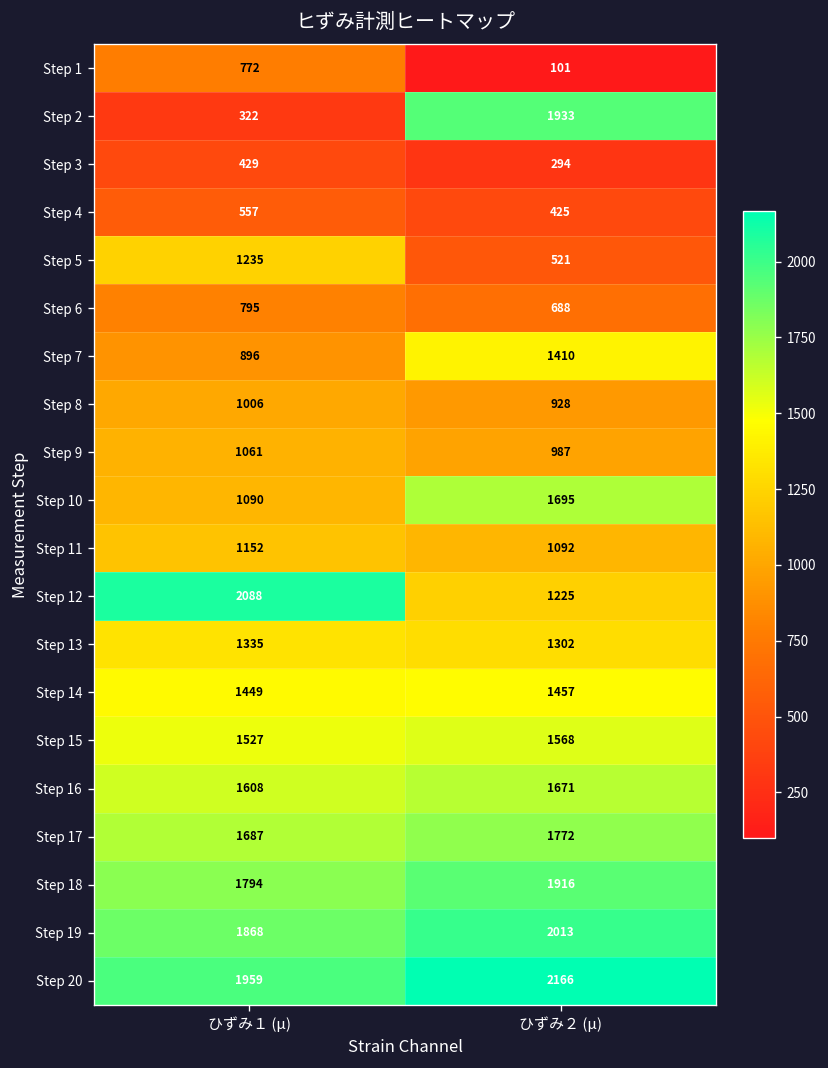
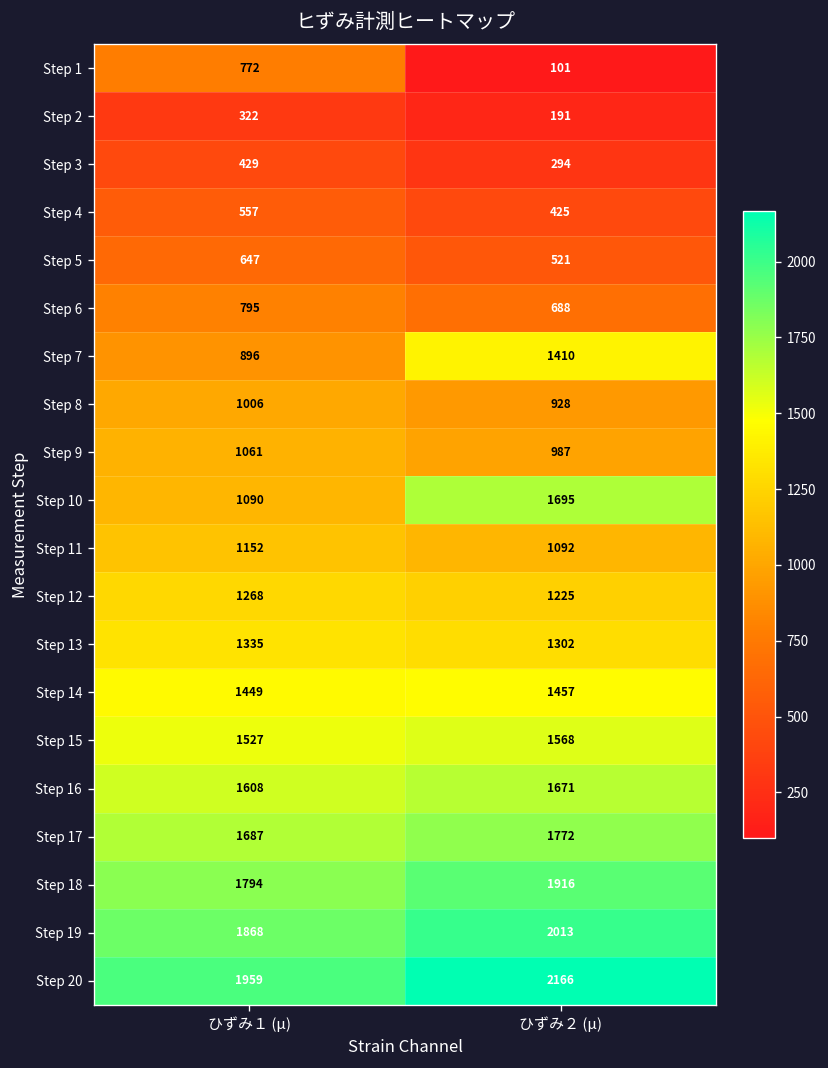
Step 2, ひずみ２ (μ): 1933 -> 191
Step 5, ひずみ１ (μ): 1235 -> 647
Step 12, ひずみ１ (μ): 2088 -> 1268
